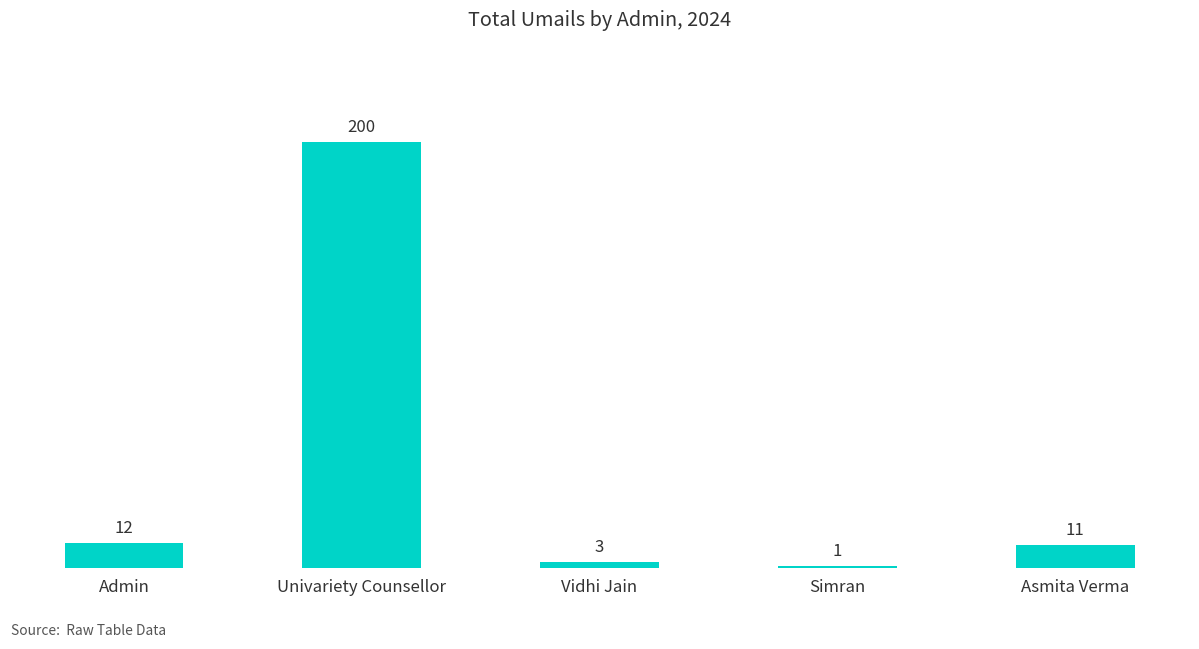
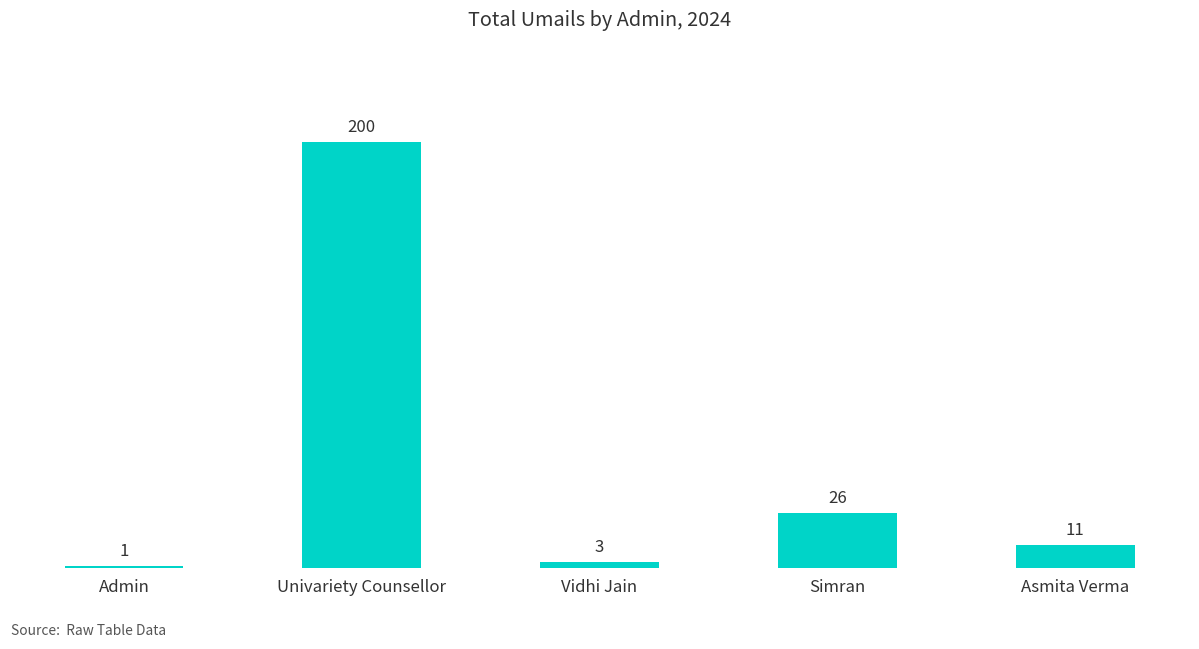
Admin: 12 -> 1
Simran: 1 -> 26
